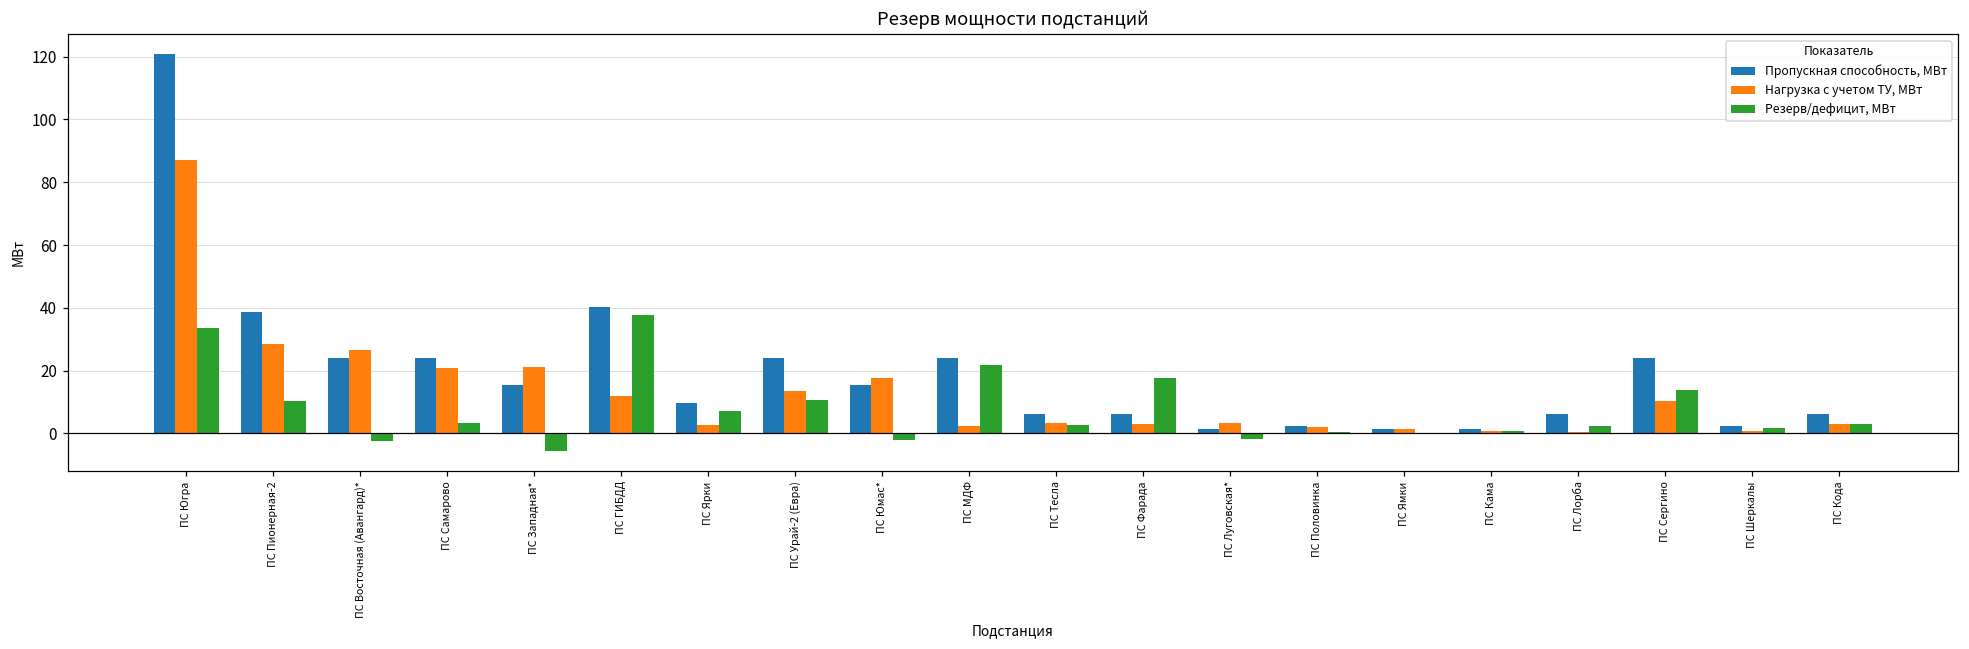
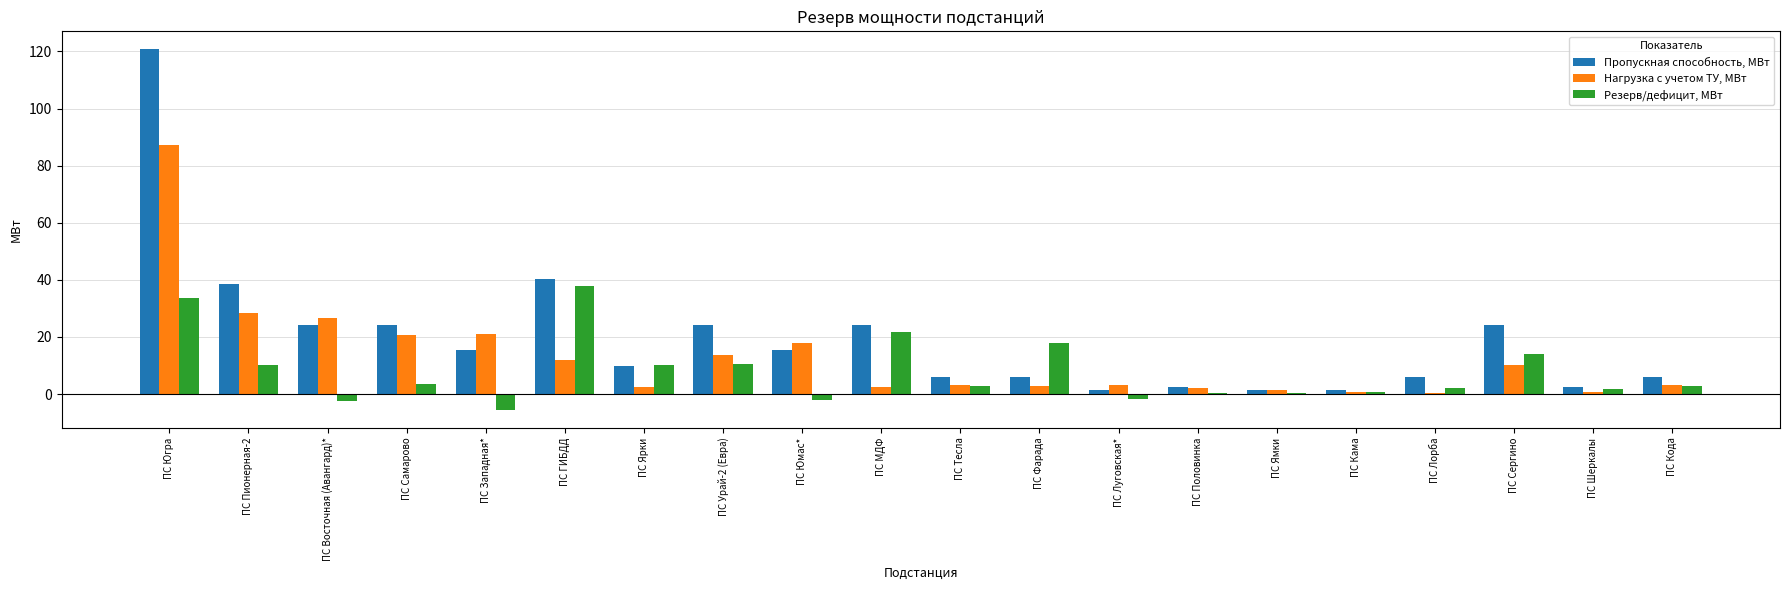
Резерв/дефицит, МВт, ПС Ярки: 7 -> 10
